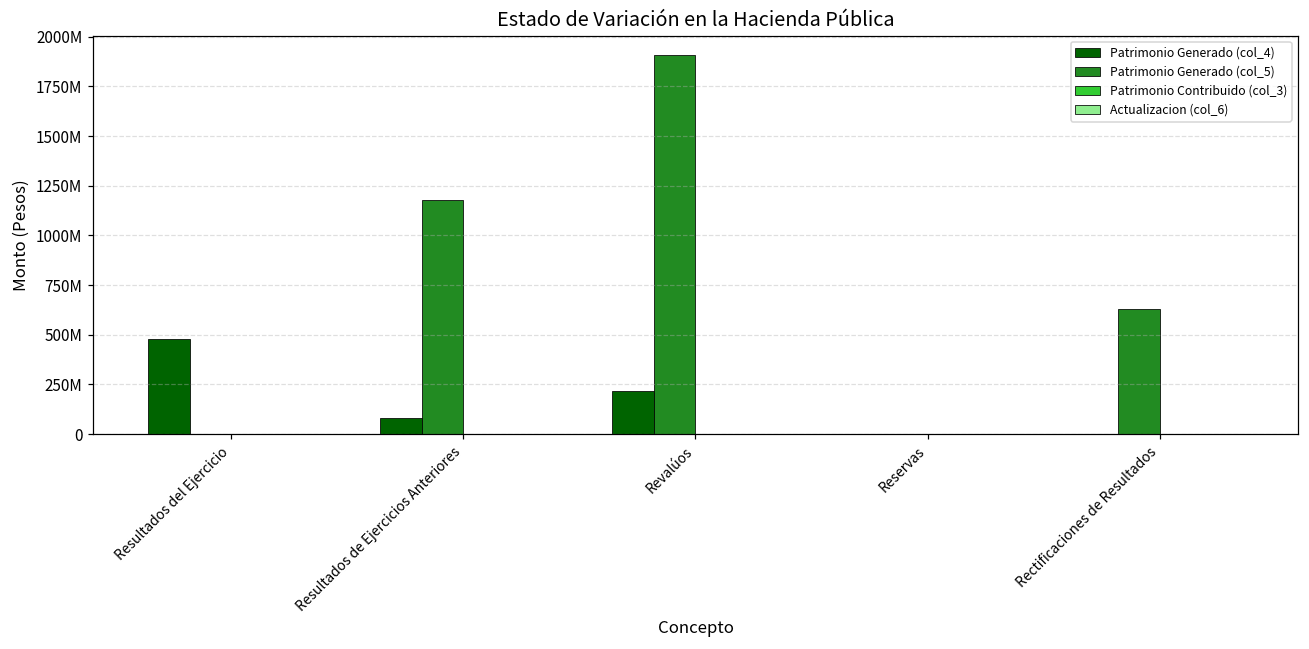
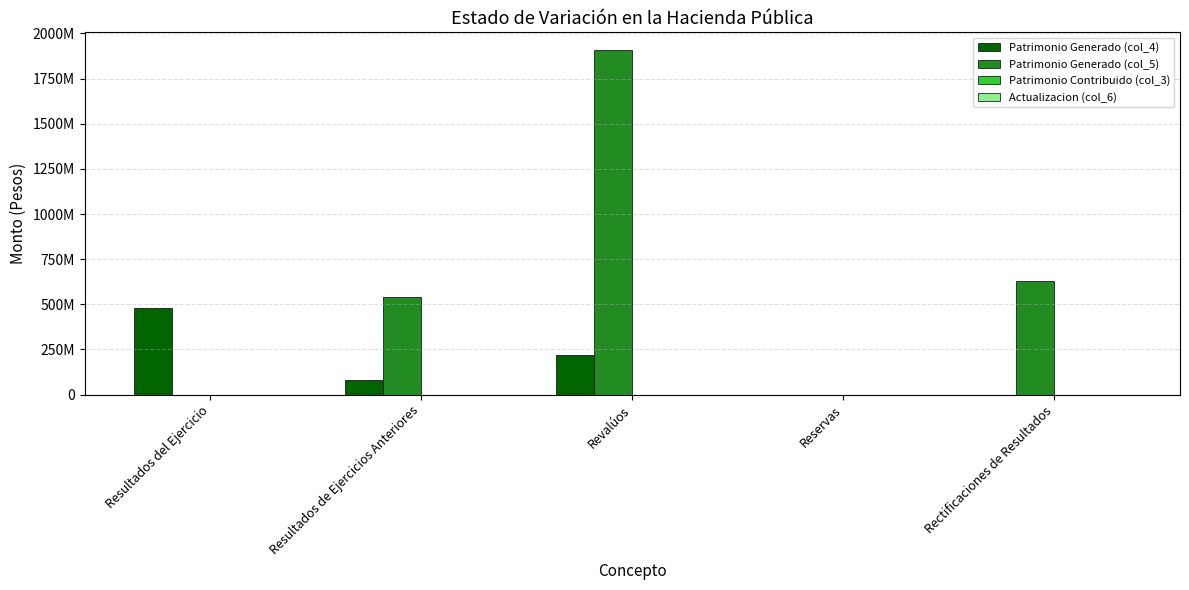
Patrimonio Generado (col_5), Resultados de Ejercicios Anteriores: 1180000000 -> 540000000
